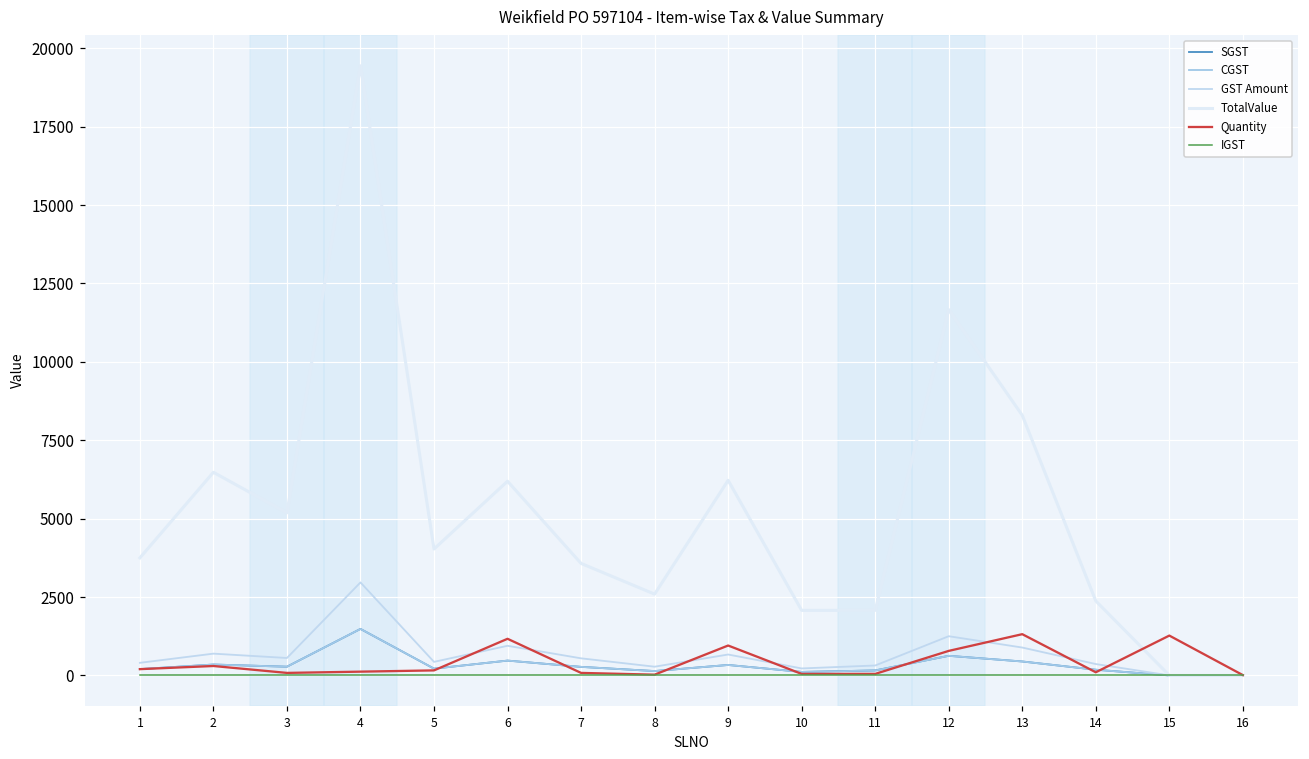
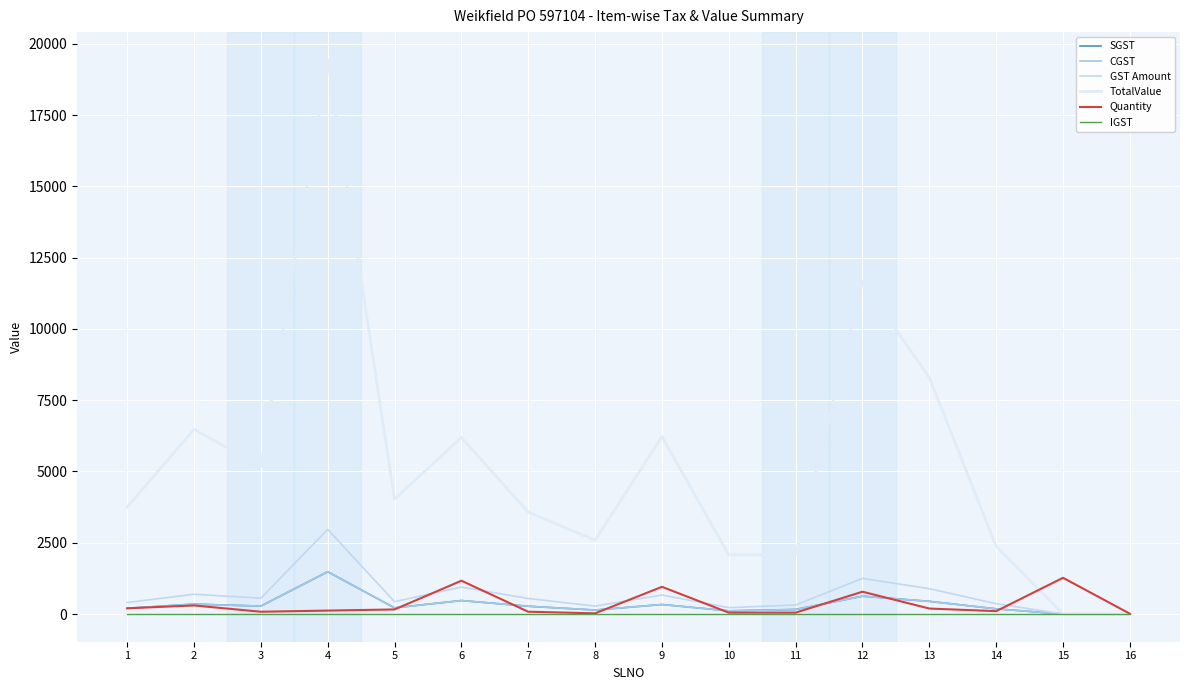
Quantity, 13: 1300 -> 200
